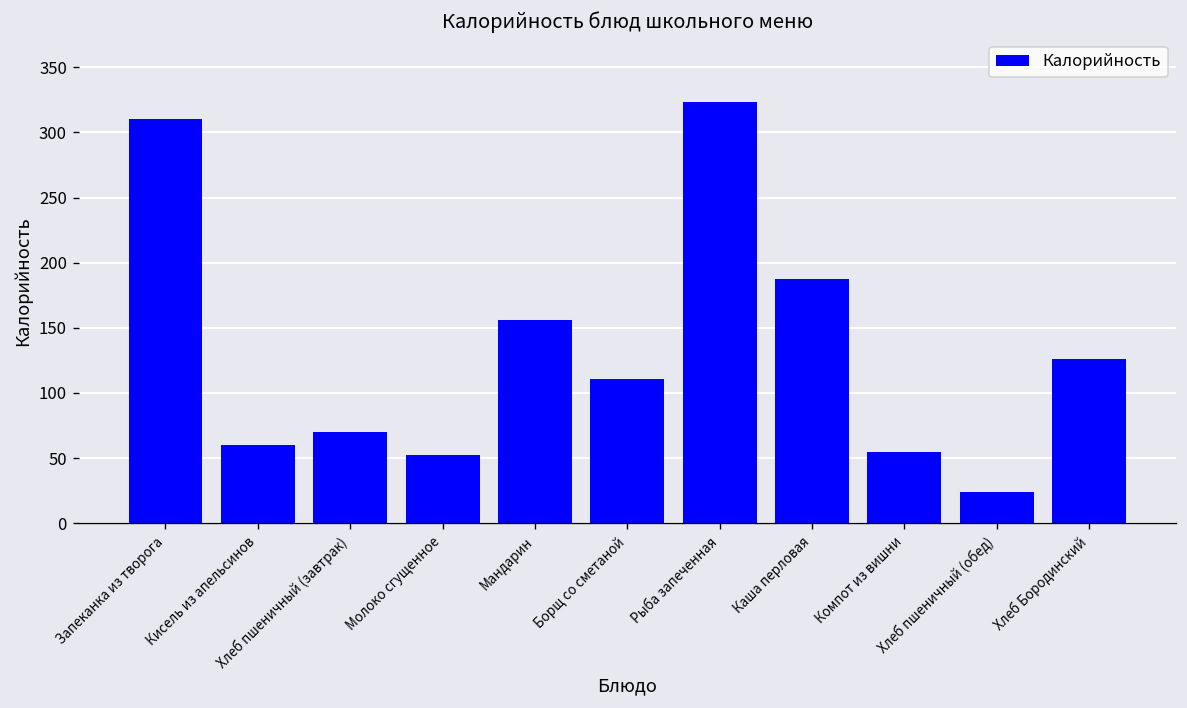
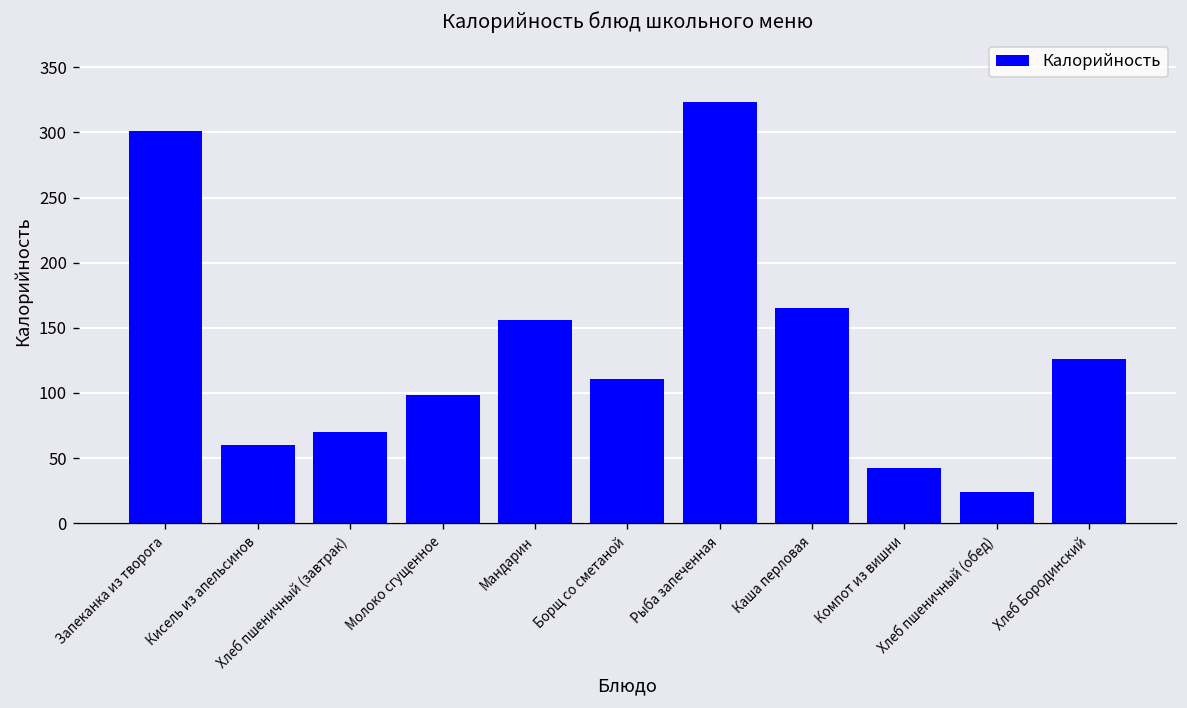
Запеканка из творога: 310 -> 301
Молоко сгущенное: 52 -> 98
Каша перловая: 187 -> 165
Компот из вишни: 55 -> 43
